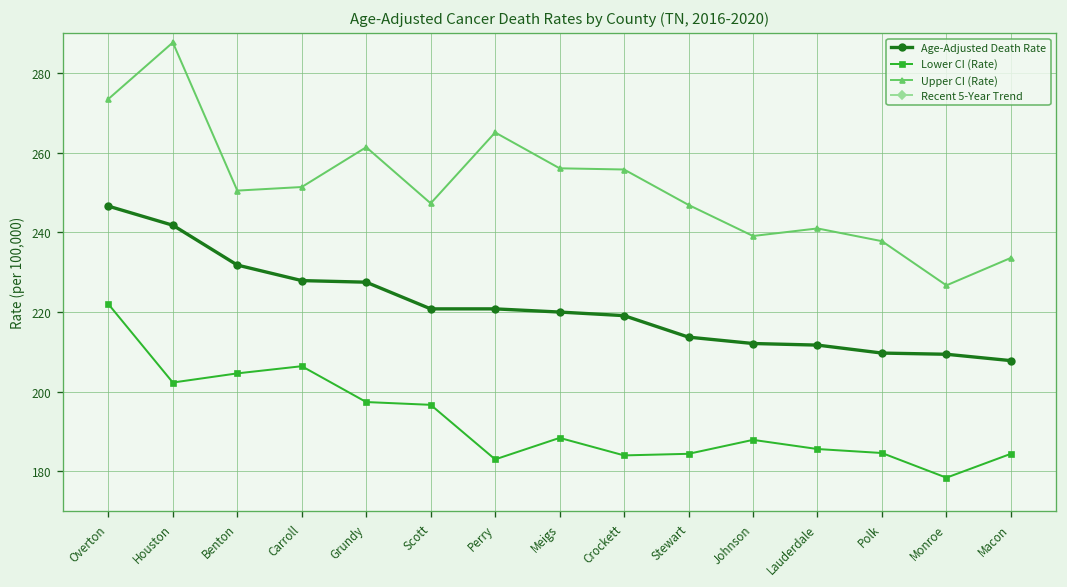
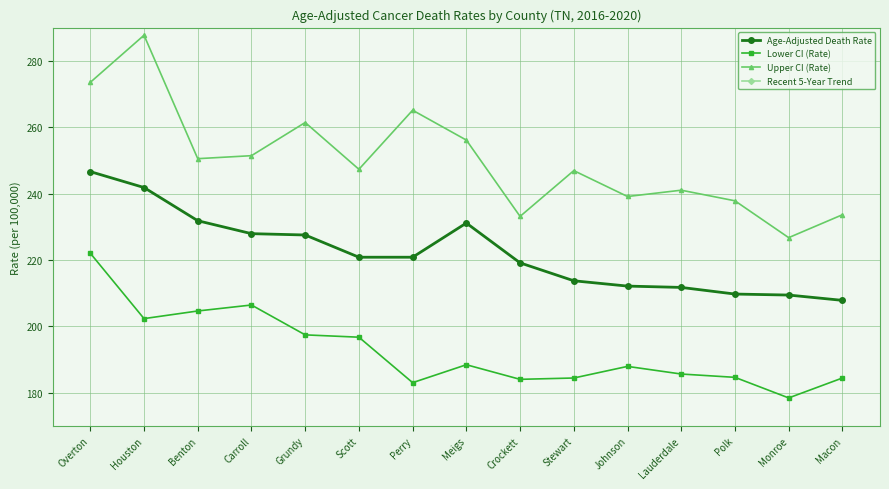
Age-Adjusted Death Rate, Meigs: 220 -> 231
Upper CI (Rate), Crockett: 256 -> 233
